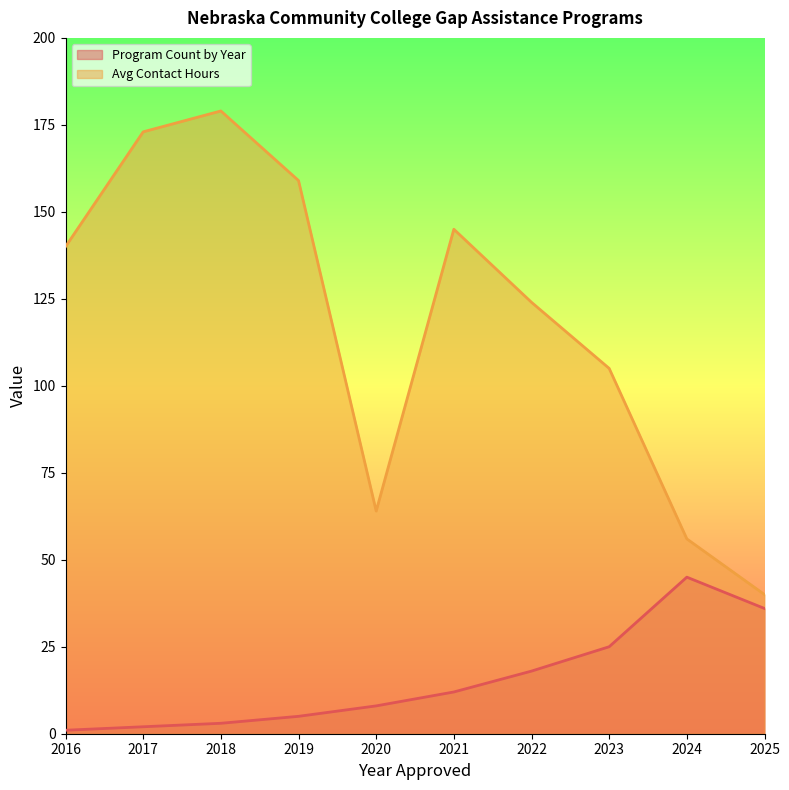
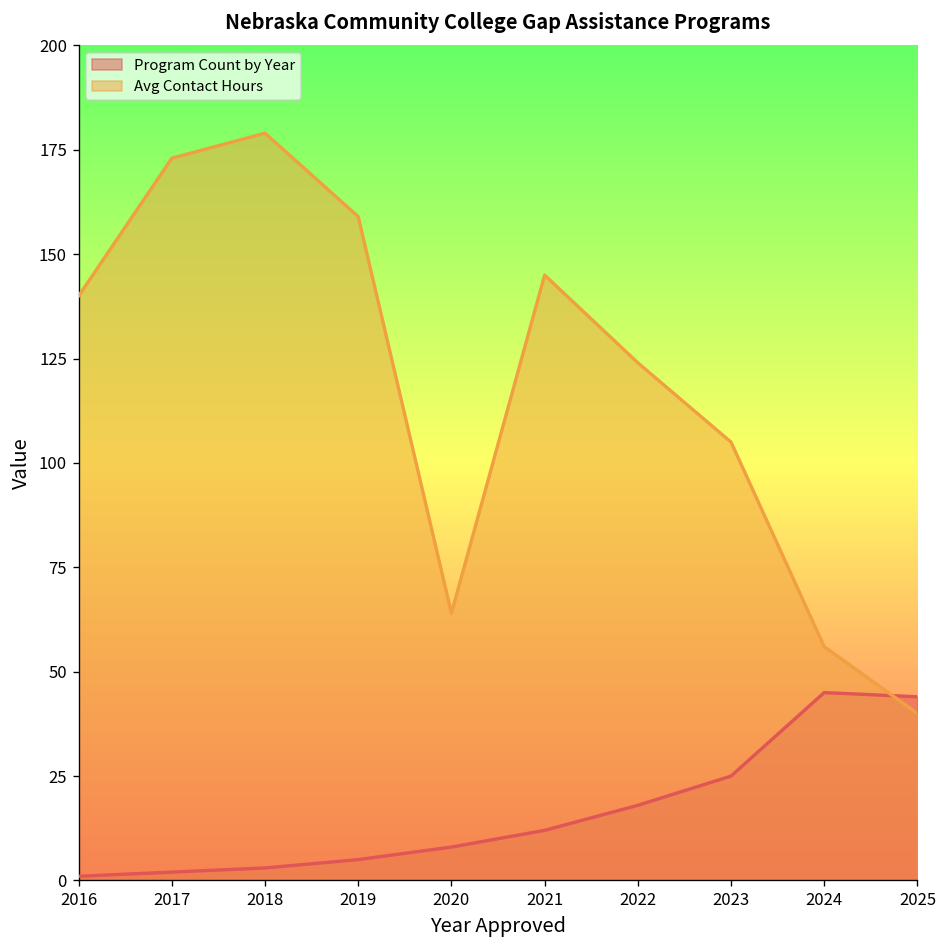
Program Count by Year, 2025: 36 -> 44
